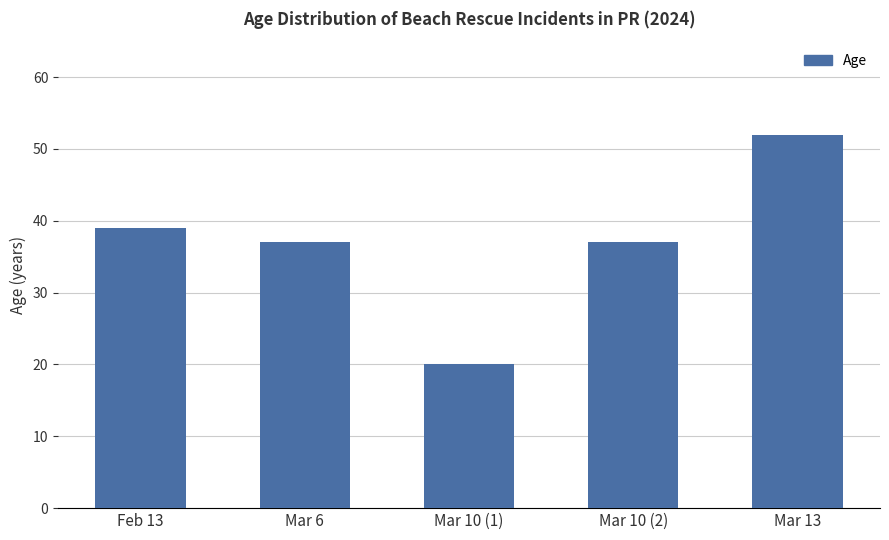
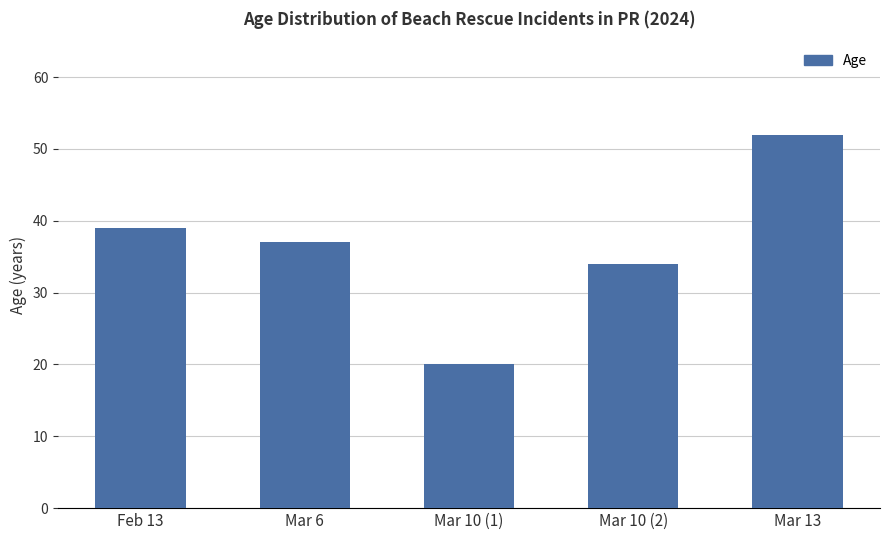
Mar 10 (2): 37 -> 34
